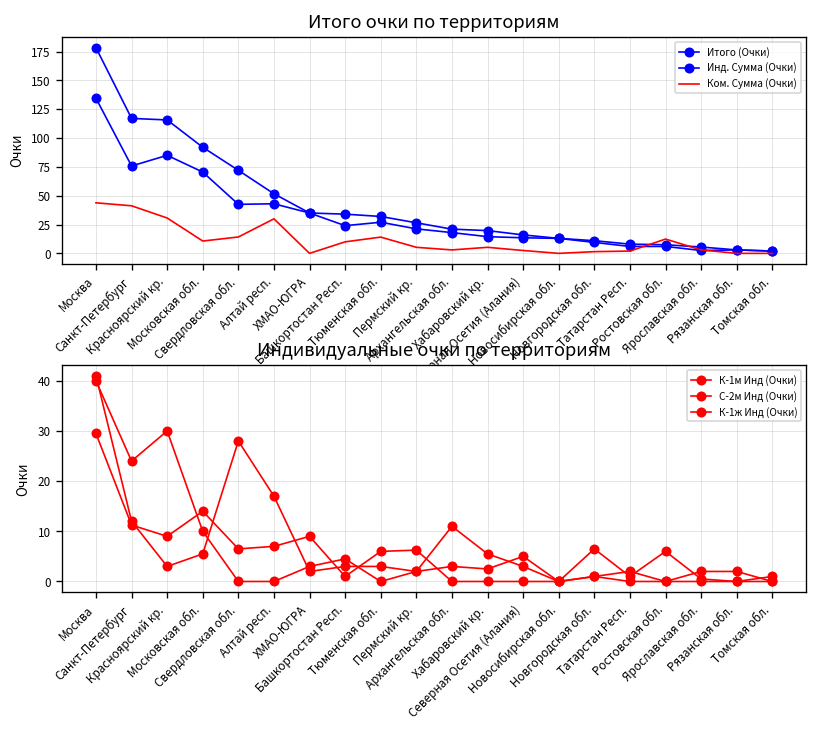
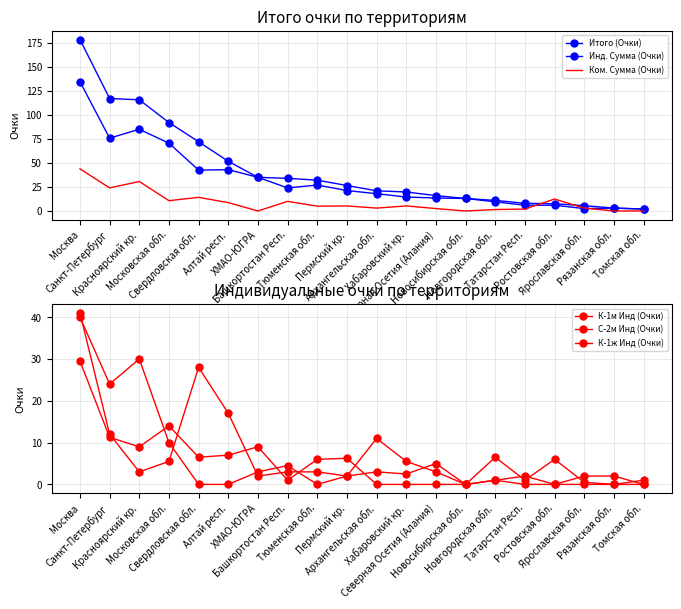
Итого очки по территориям, Ком. Сумма (Очки), Санкт-Петербург: 40 -> 20
Итого очки по территориям, Ком. Сумма (Очки), Алтай респ.: 30 -> 10
Итого очки по территориям, Ком. Сумма (Очки), Тюменская обл.: 14 -> 5
